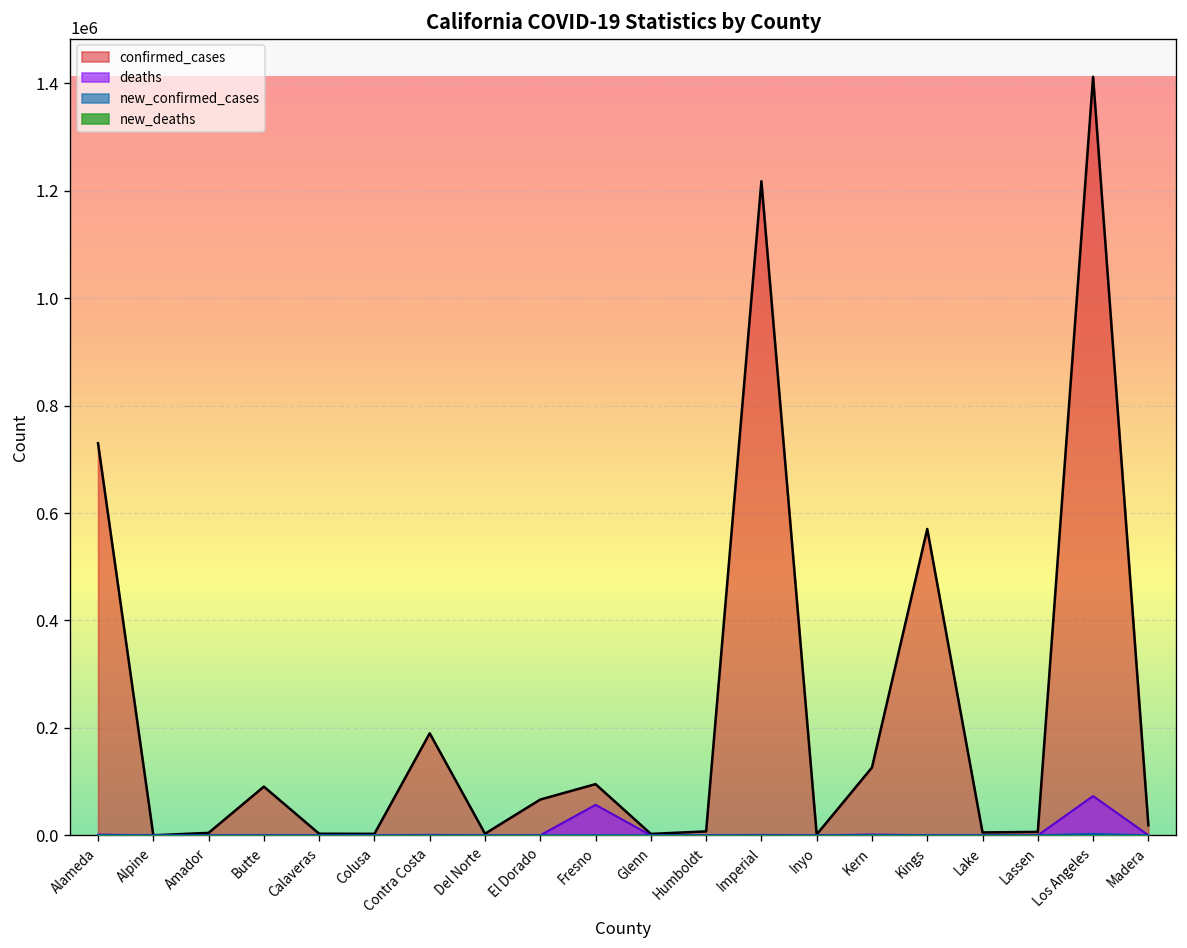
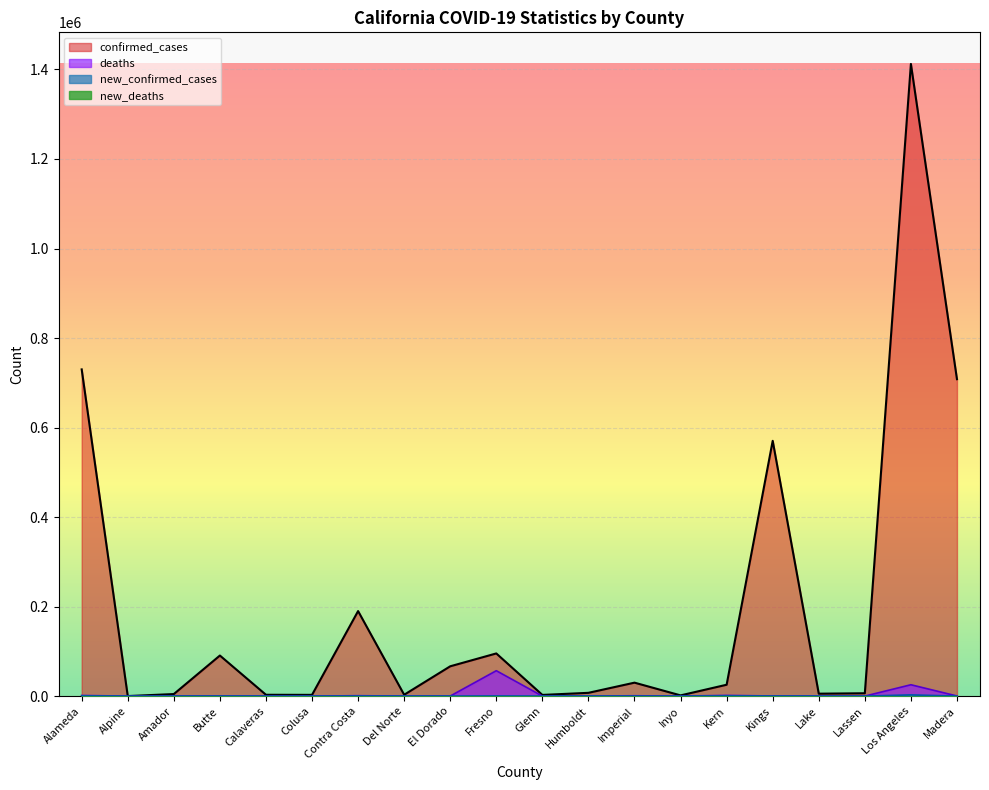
confirmed_cases, Imperial: 1220000 -> 30000
confirmed_cases, Kern: 130000 -> 30000
deaths, Los Angeles: 70000 -> 30000
confirmed_cases, Madera: 20000 -> 710000
